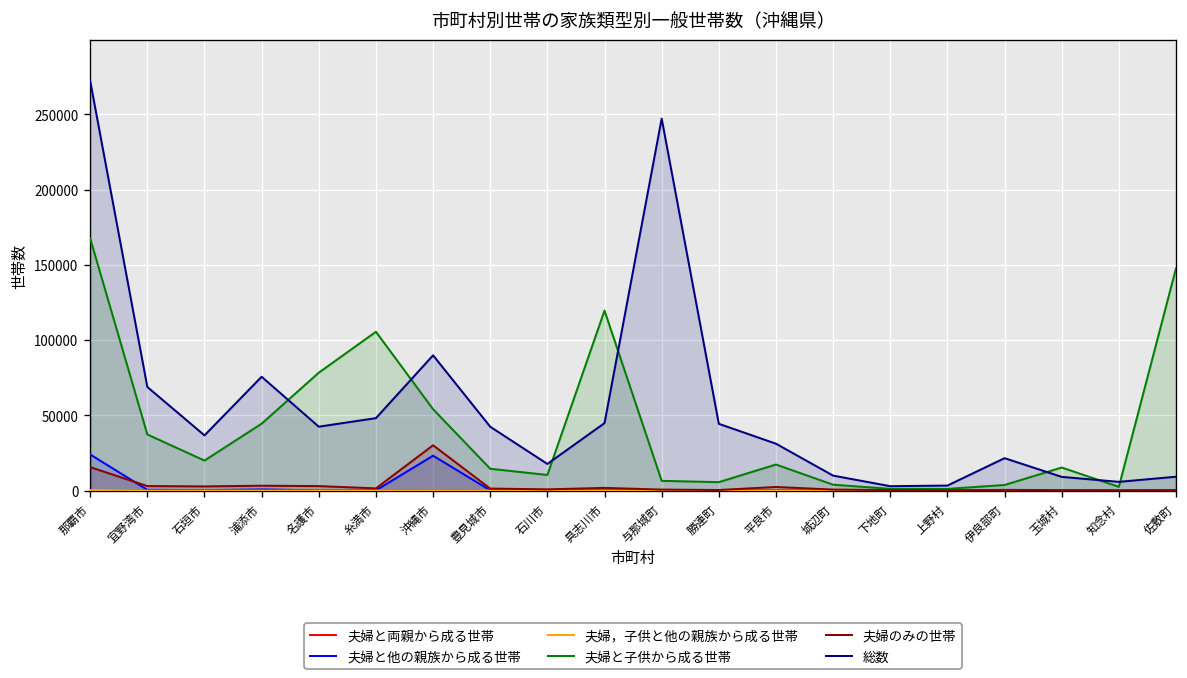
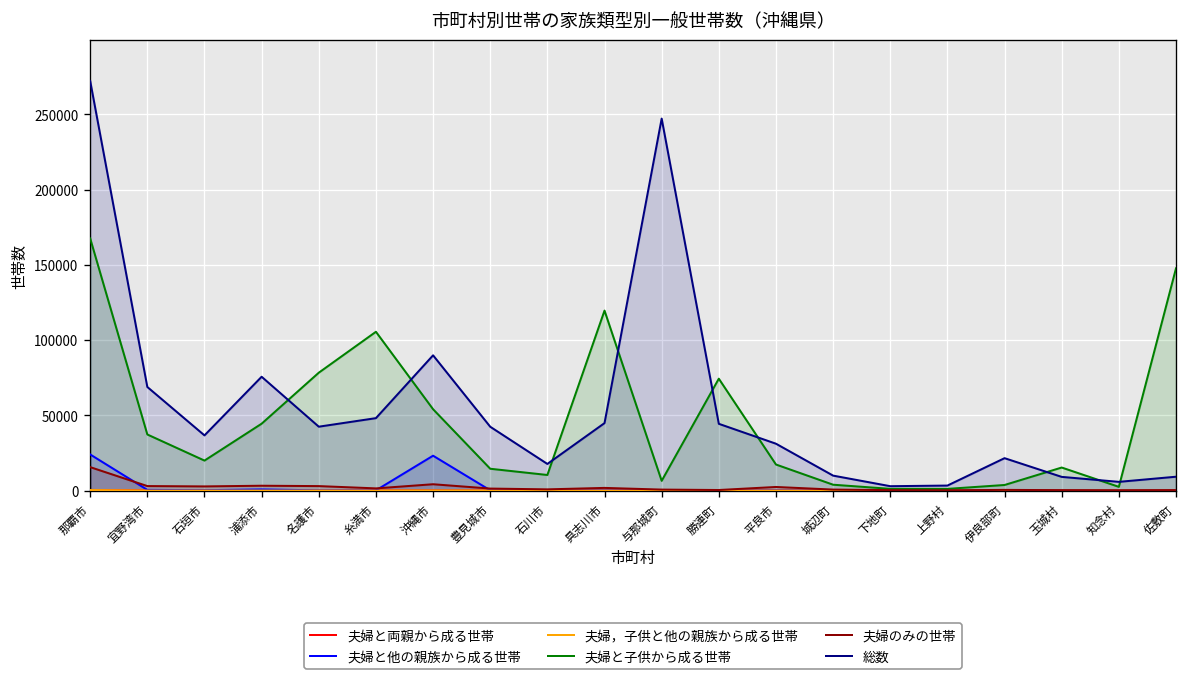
夫婦のみの世帯, 沖縄市: 30000 -> 4000
夫婦と子供から成る世帯, 勝連町: 6000 -> 74000
